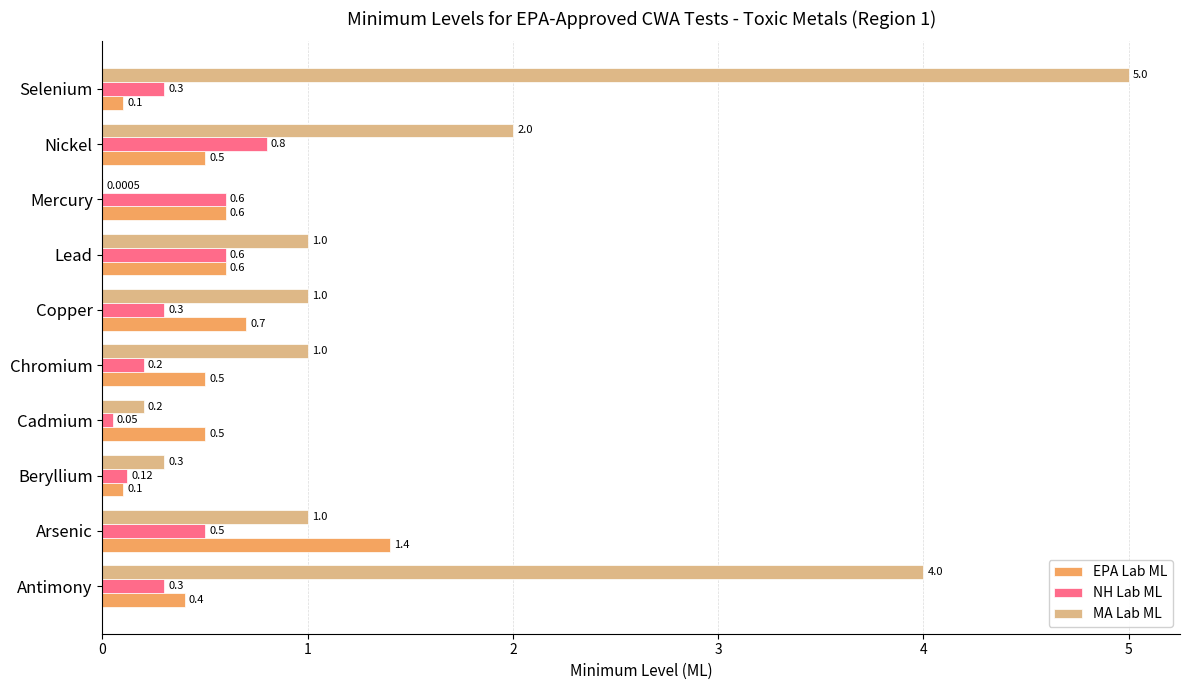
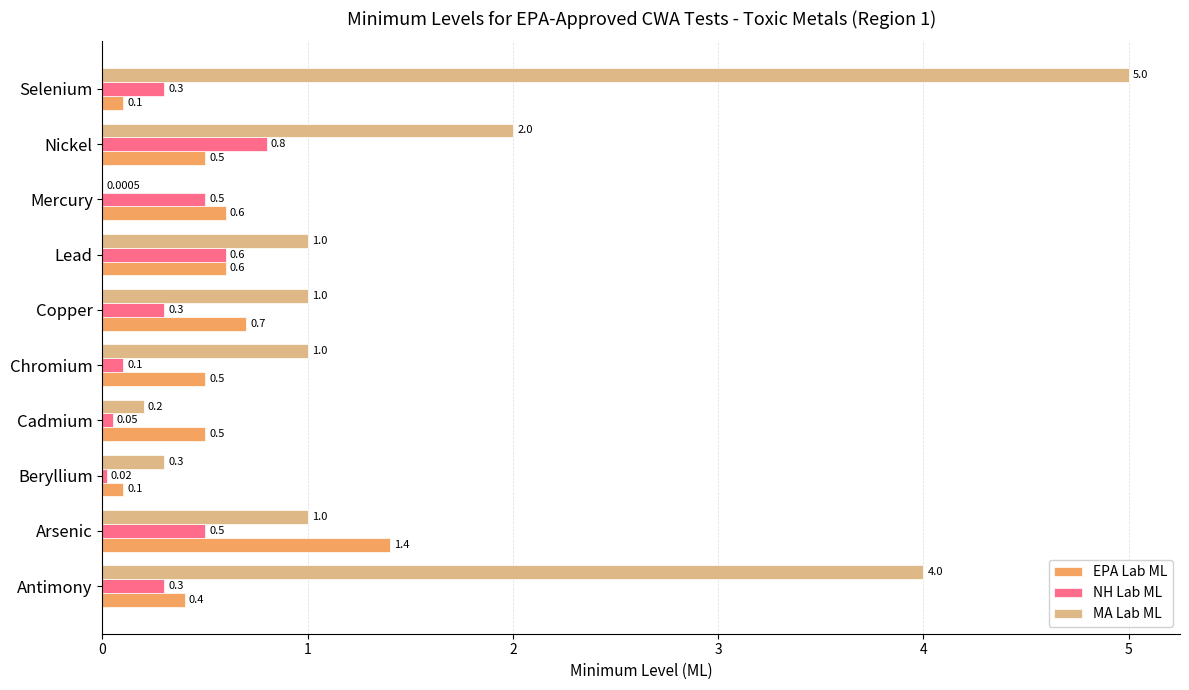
NH Lab ML, Mercury: 0.6 -> 0.5
NH Lab ML, Chromium: 0.2 -> 0.1
NH Lab ML, Beryllium: 0.12 -> 0.02
